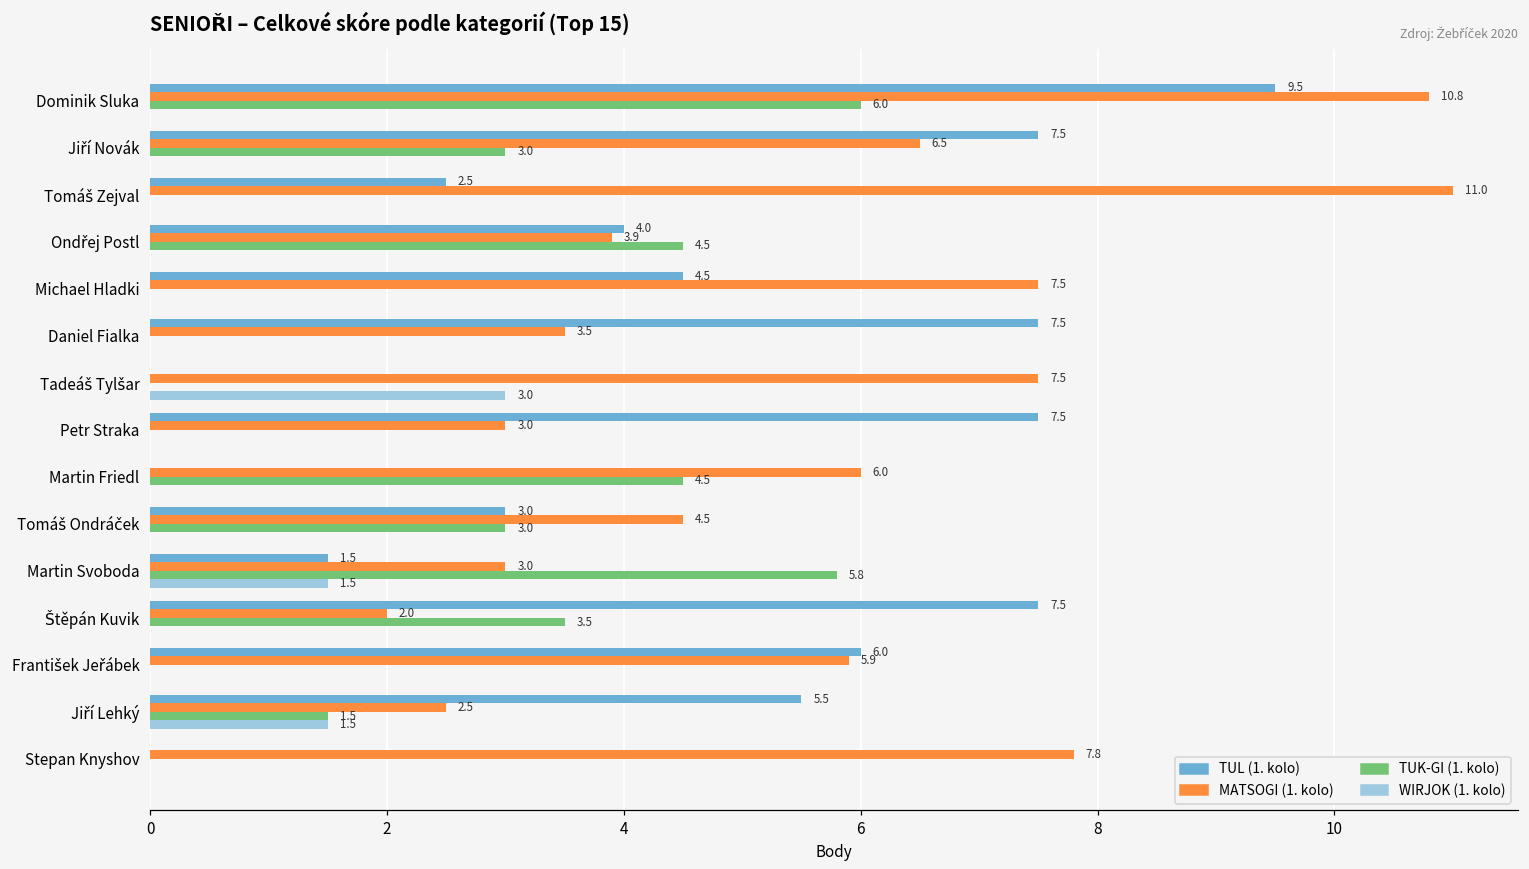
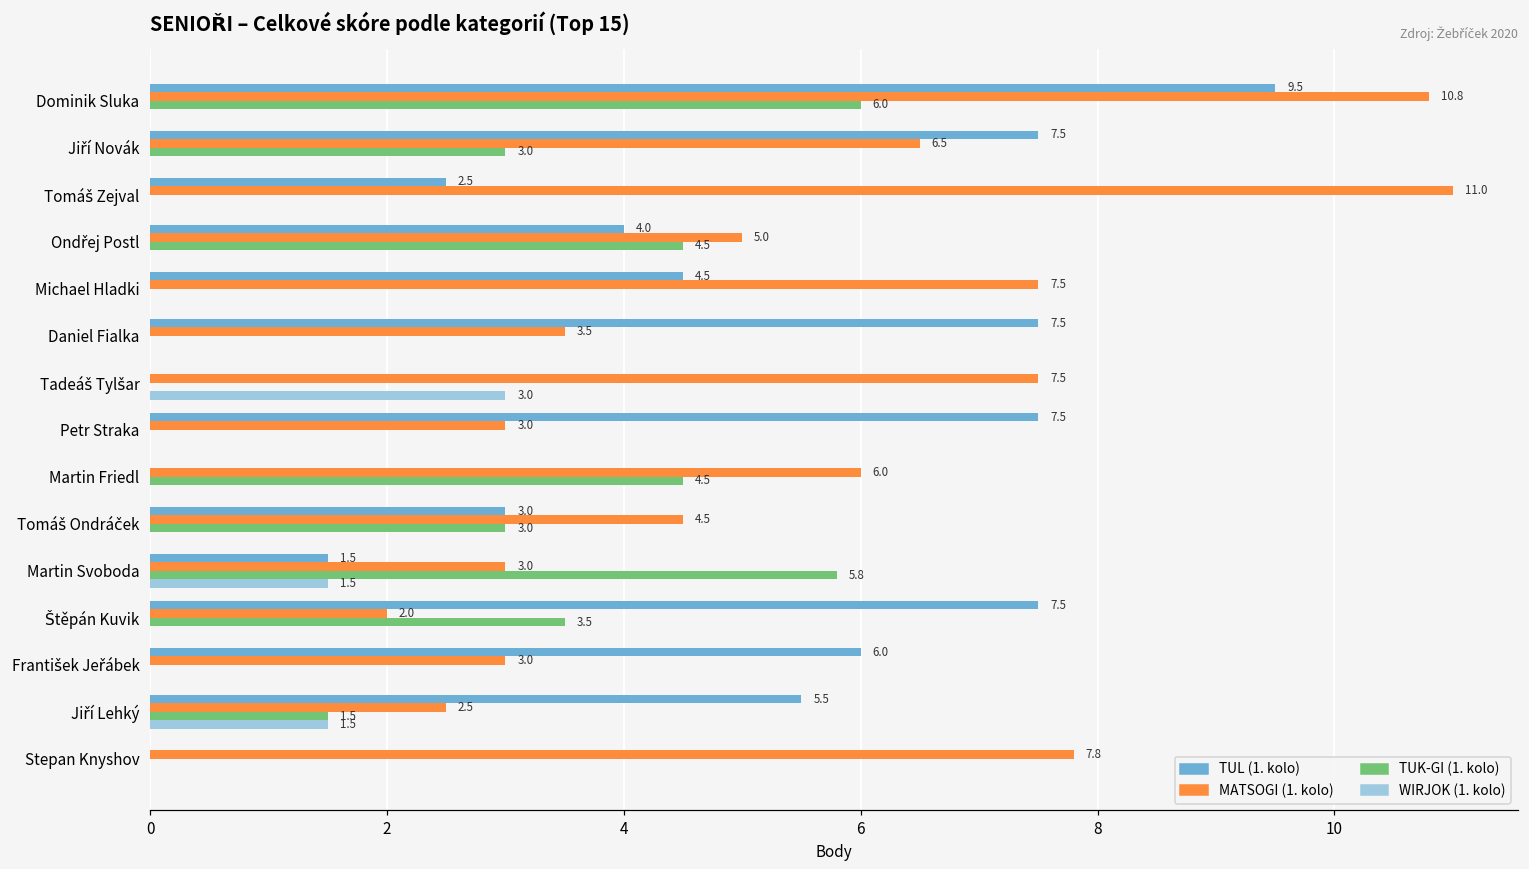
MATSOGI (1. kolo), Ondřej Postl: 3.9 -> 5.0
MATSOGI (1. kolo), František Jeřábek: 5.9 -> 3.0
